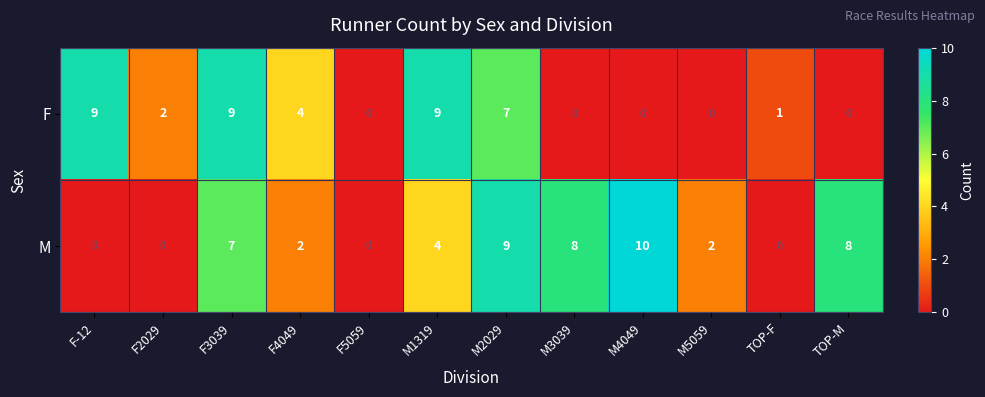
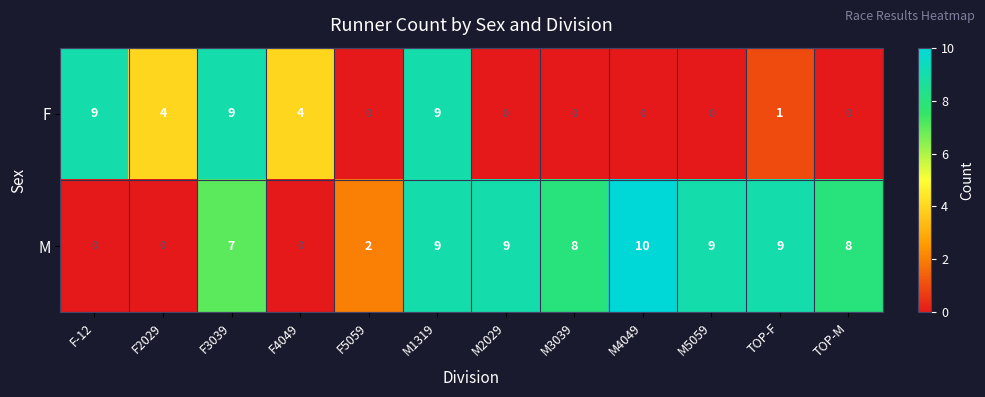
F, F2029: 2 -> 4
F, M2029: 7 -> 0
M, F4049: 2 -> 0
M, F5059: 0 -> 2
M, M1319: 4 -> 9
M, M5059: 2 -> 9
M, TOP-F: 0 -> 9
